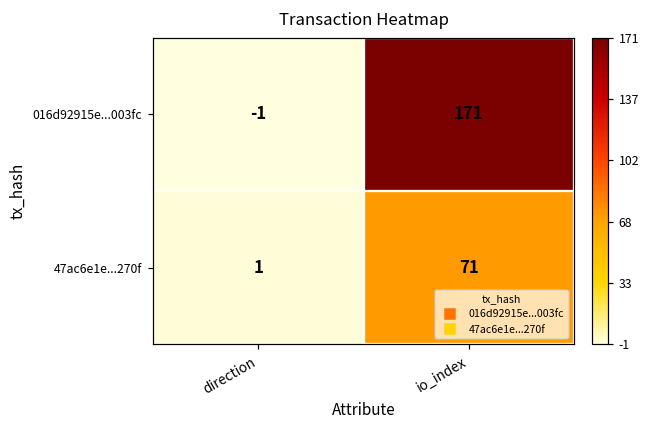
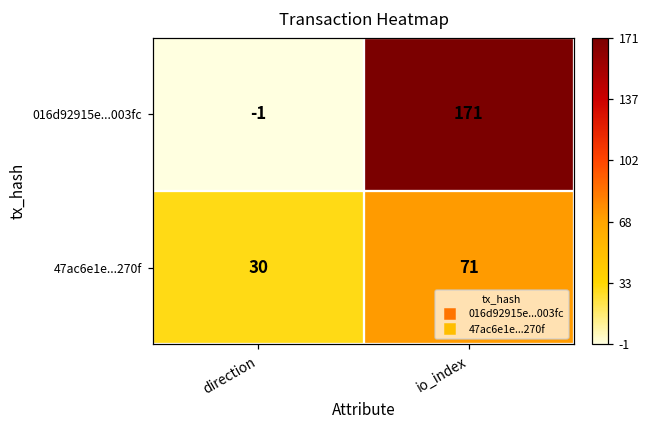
47ac6e1e...270f, direction: 1 -> 30
